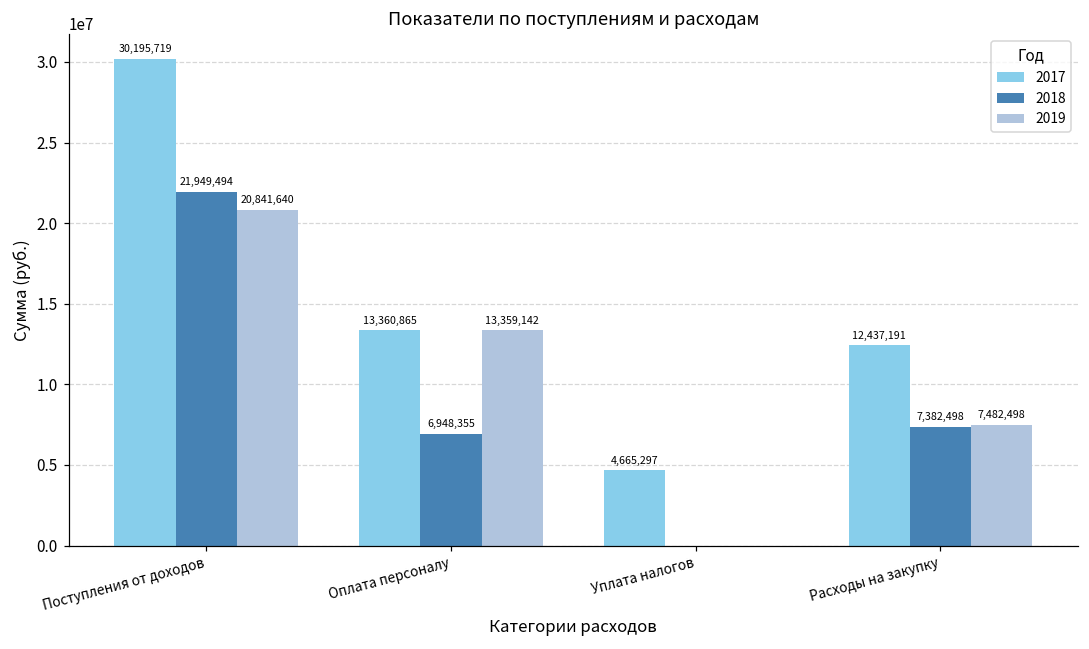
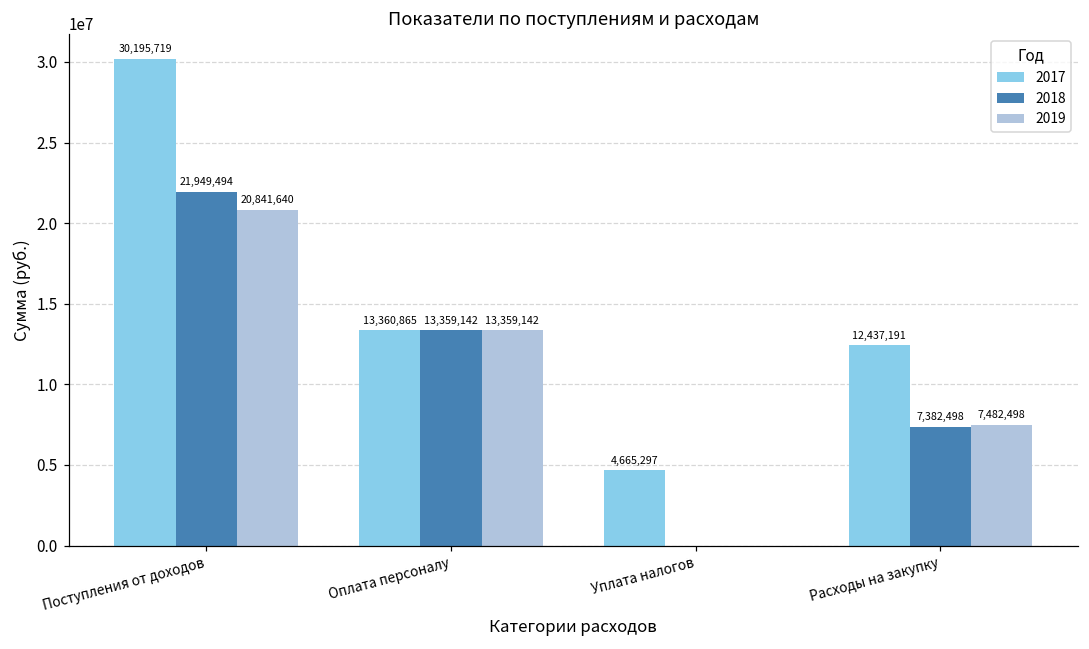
2018, Оплата персоналу: 6,948,355 -> 13,359,142
